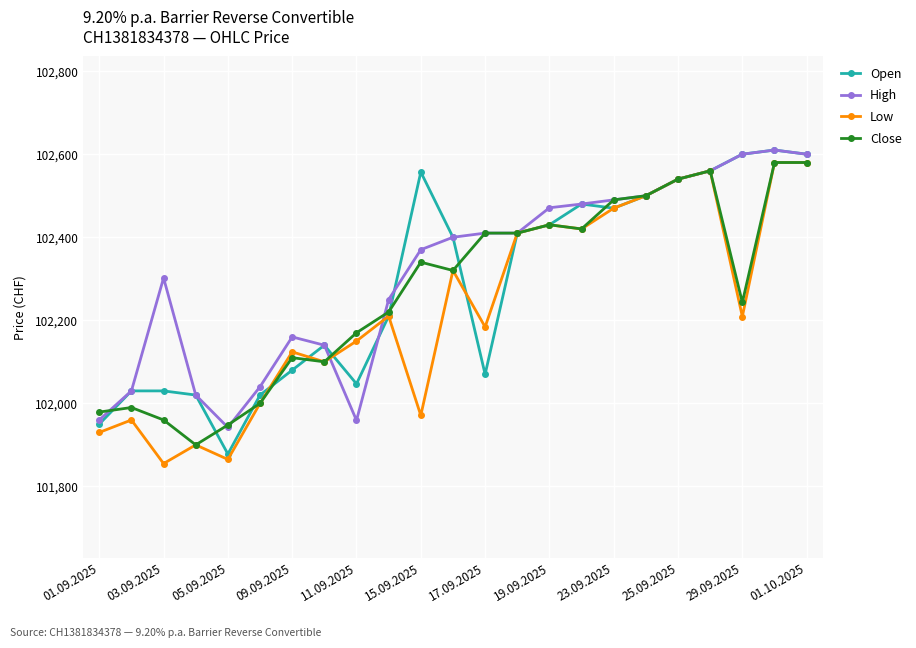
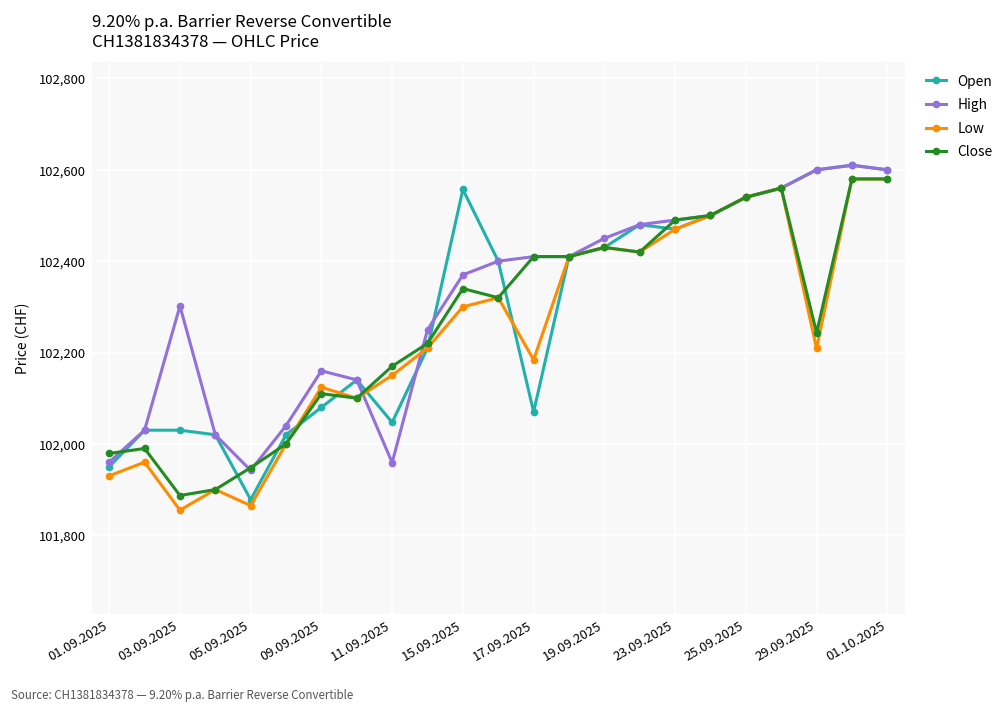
Close, 03.09.2025: 101,960 -> 101,890
Low, 15.09.2025: 101,970 -> 102,300
High, 19.09.2025: 102,470 -> 102,450
